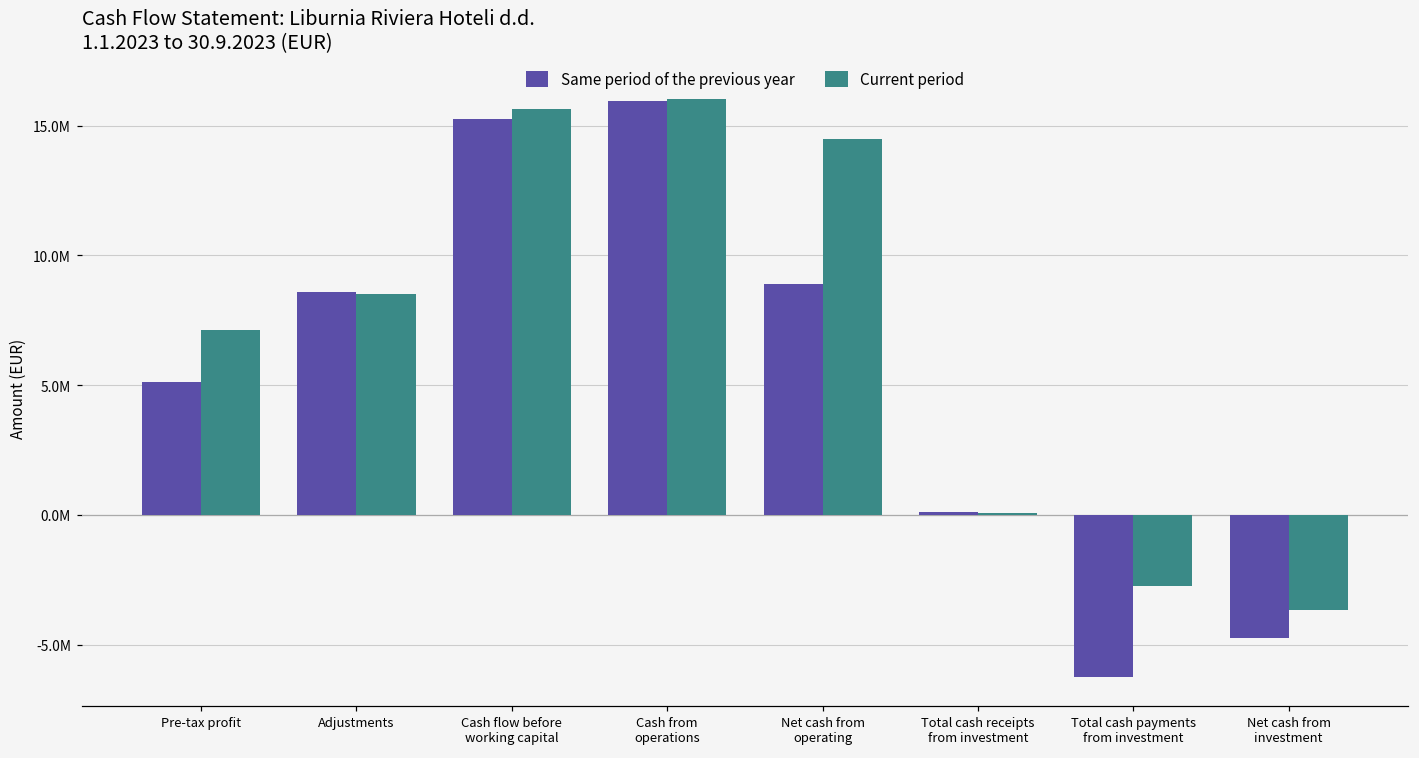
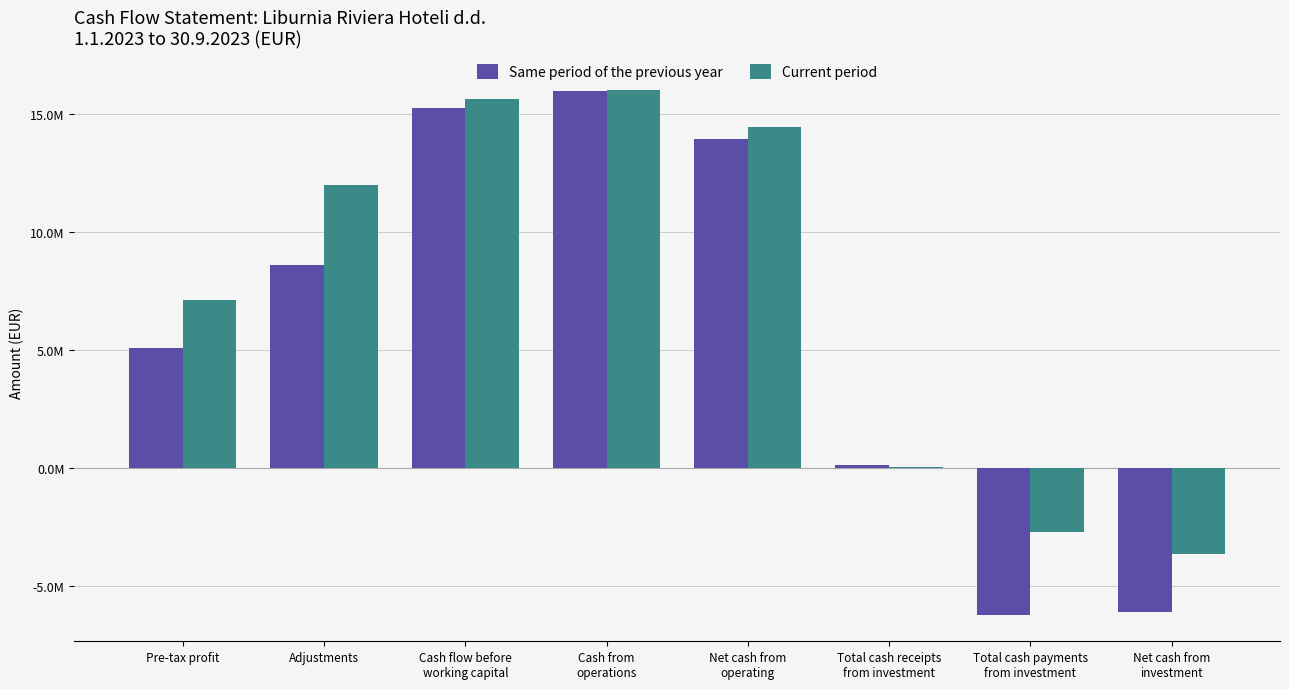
Current period, Adjustments: 8500000 -> 12000000
Same period of the previous year, Net cash from operating: 8900000 -> 14000000
Same period of the previous year, Net cash from investment: -4700000 -> -6100000
